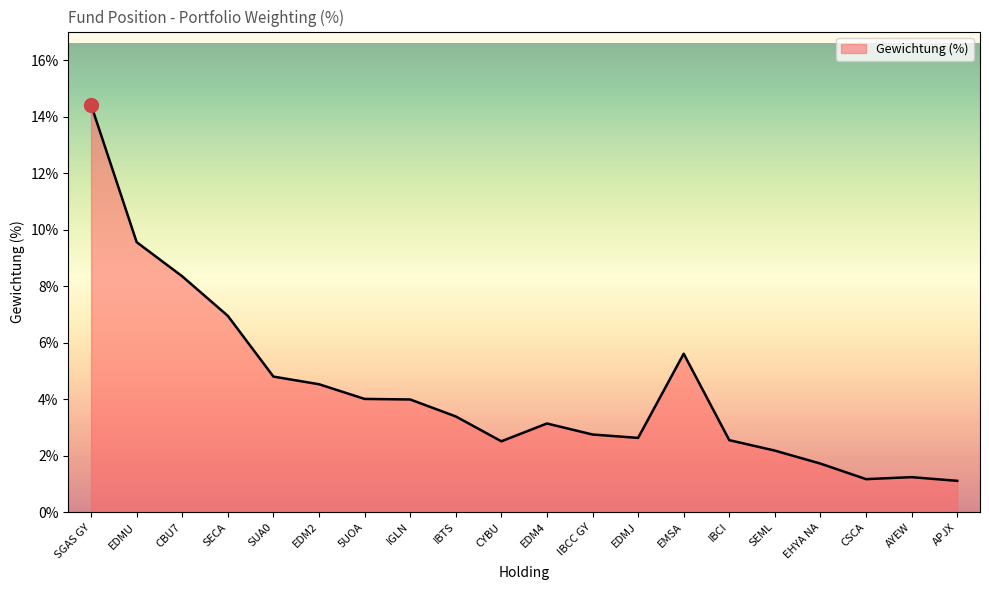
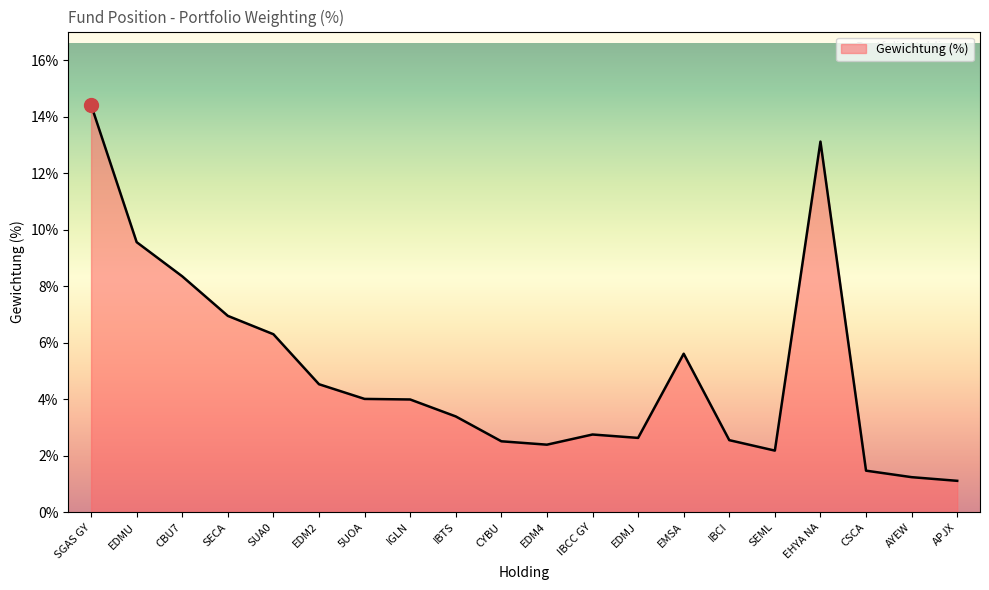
Gewichtung (%), SUA0: 4.8% -> 6.3%
Gewichtung (%), EDM4: 3.1% -> 2.4%
Gewichtung (%), EHYA NA: 1.7% -> 13.1%
Gewichtung (%), CSCA: 1.2% -> 1.5%
